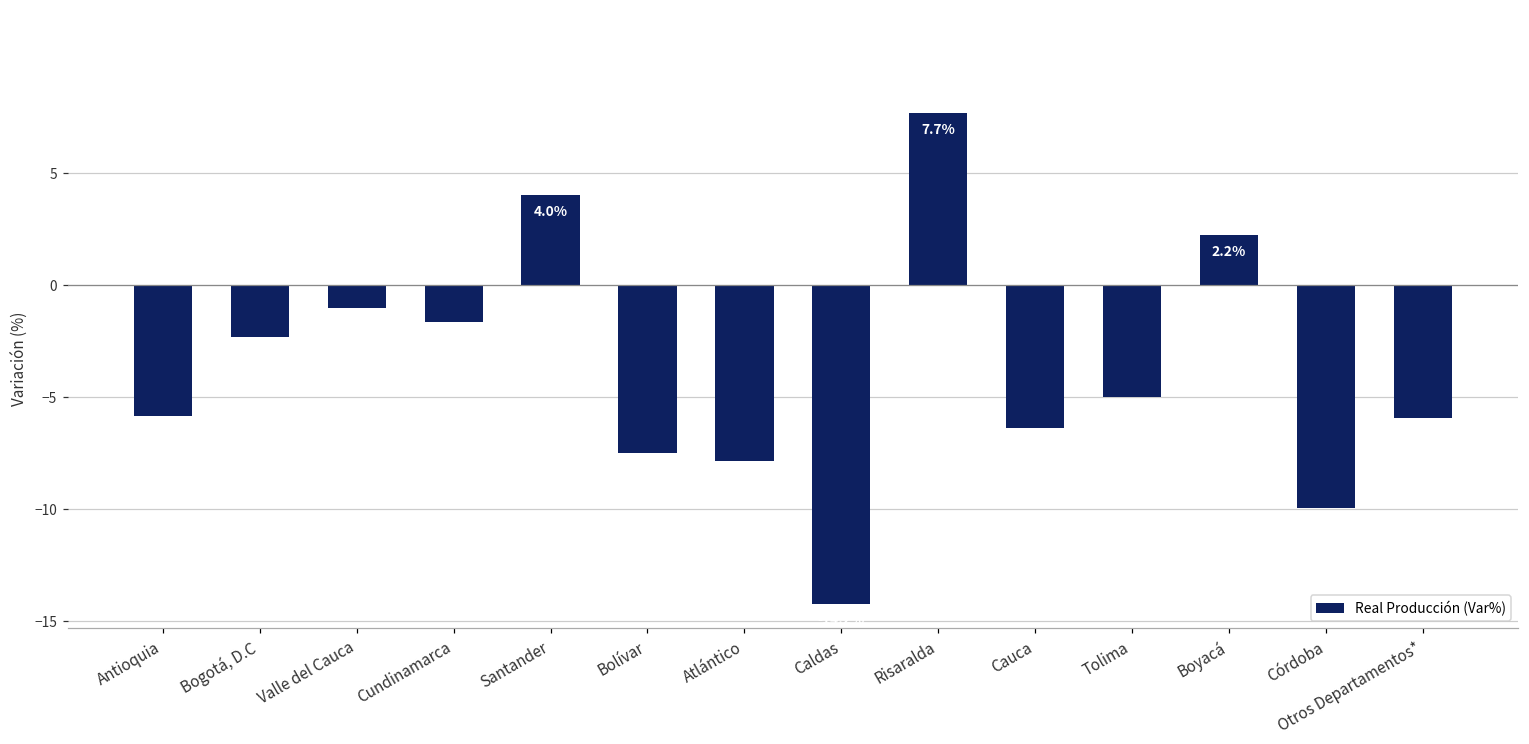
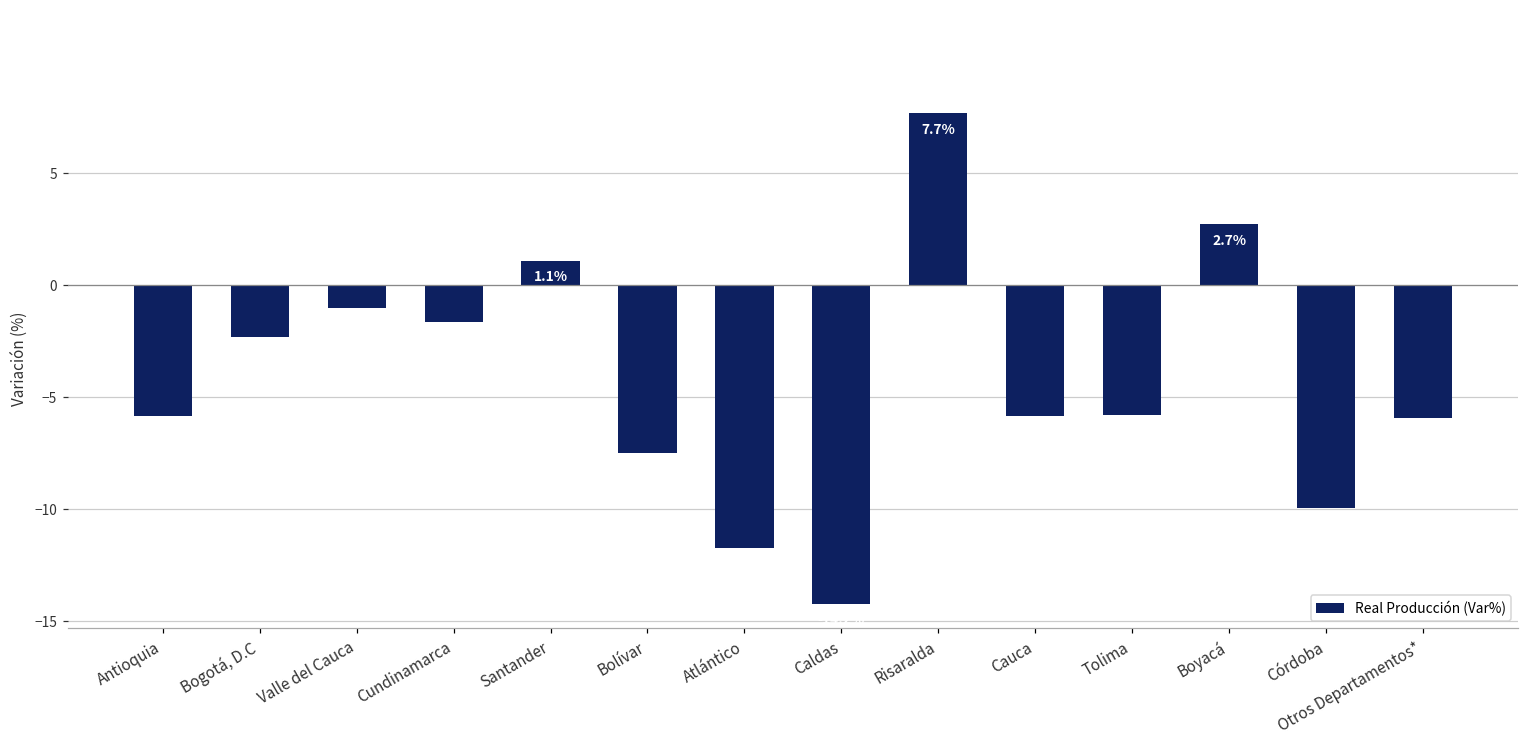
Santander: 4.0% -> 1.1%
Atlántico: -7.9 -> -11.7
Cauca: -6.4 -> -5.9
Tolima: -5.0 -> -5.8
Boyacá: 2.2% -> 2.7%
